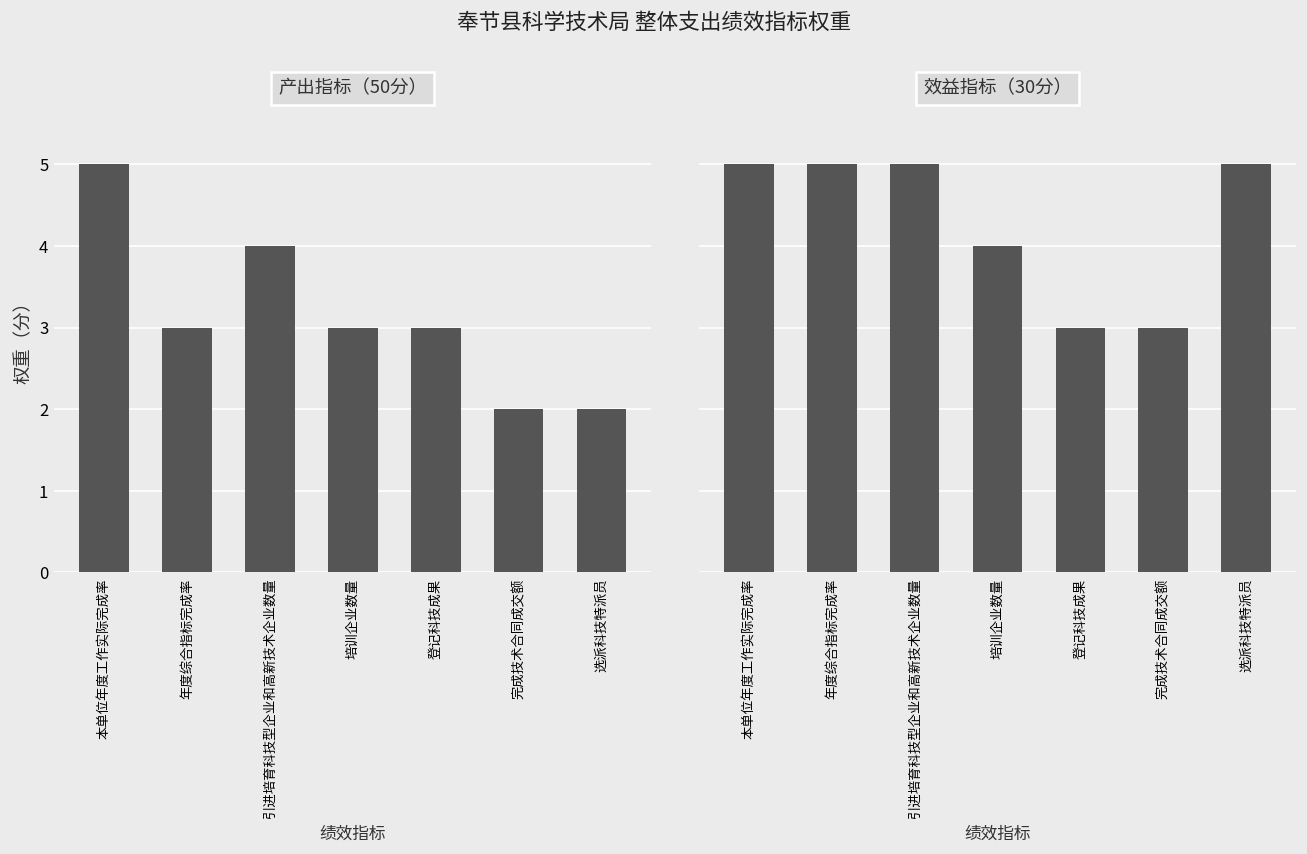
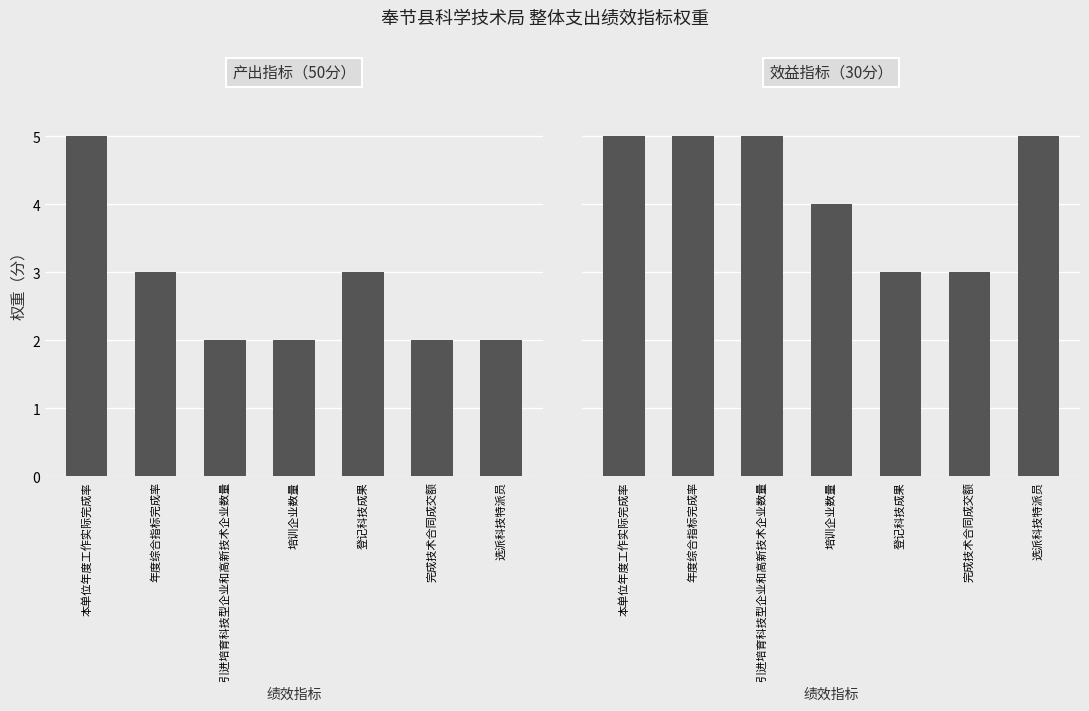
产出指标（50分）, 引进培育科技型企业和高新技术企业数量: 4 -> 2
产出指标（50分）, 培训企业数量: 3 -> 2
